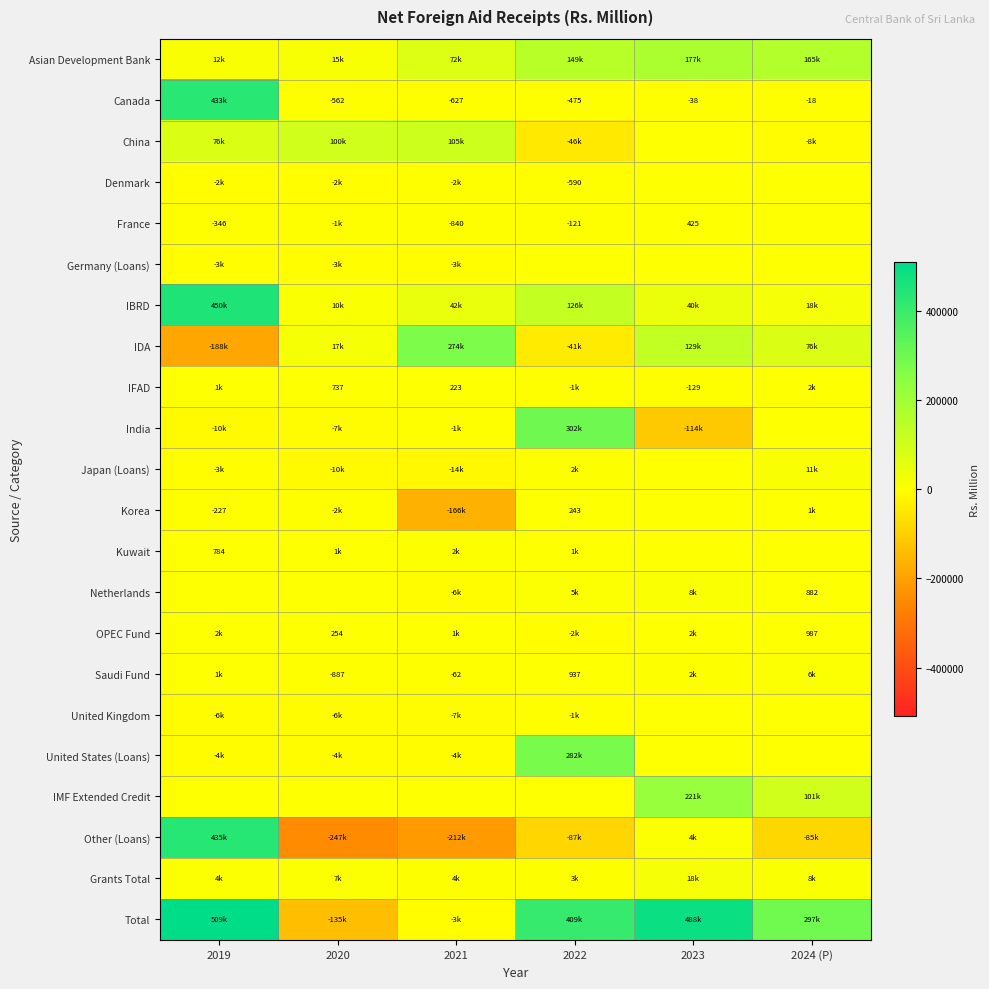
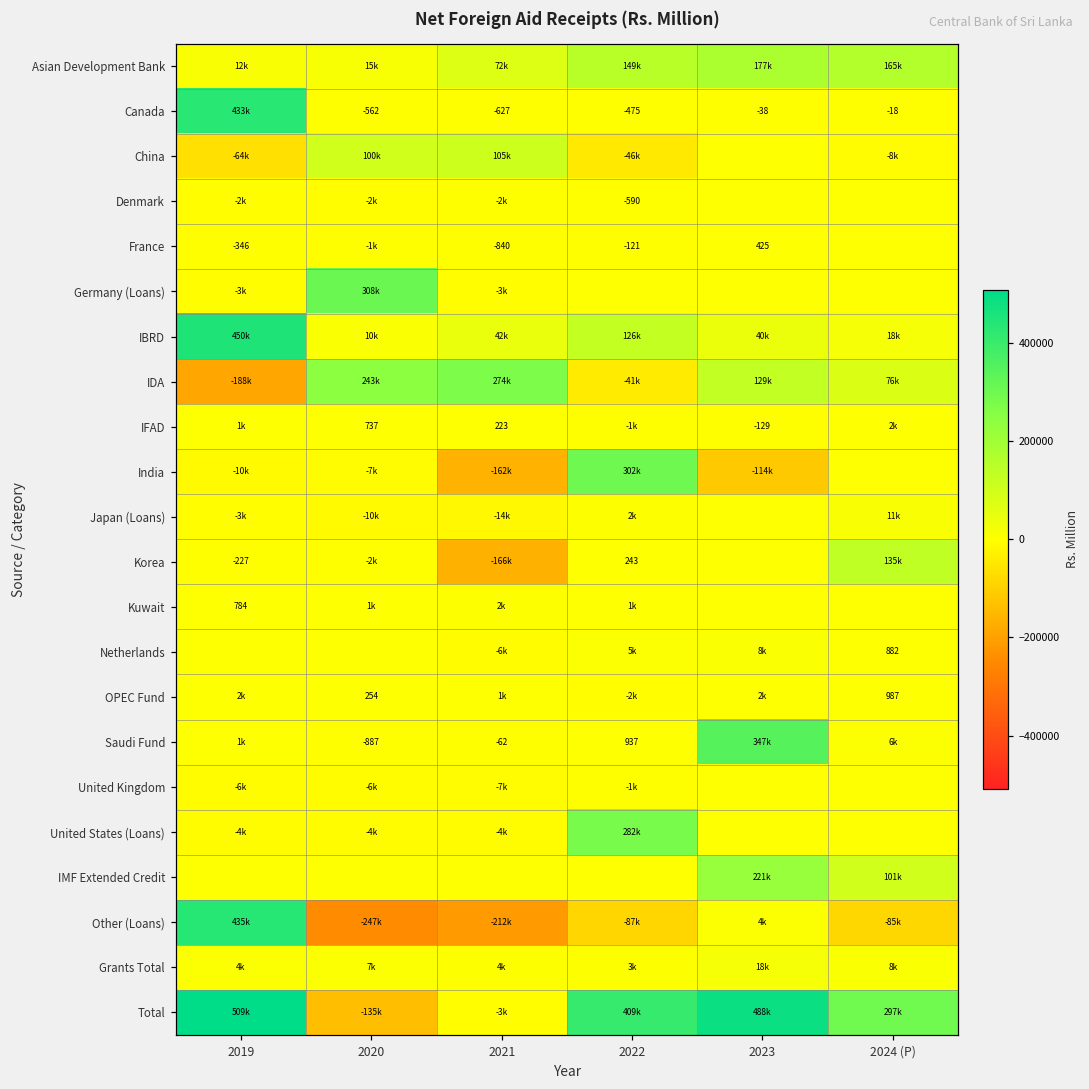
China, 2019: 76k -> -64k
Germany (Loans), 2020: -3k -> 308k
IDA, 2020: 17k -> 243k
India, 2021: -1k -> -162k
Korea, 2024 (P): 1k -> 135k
Saudi Fund, 2023: 2k -> 347k
